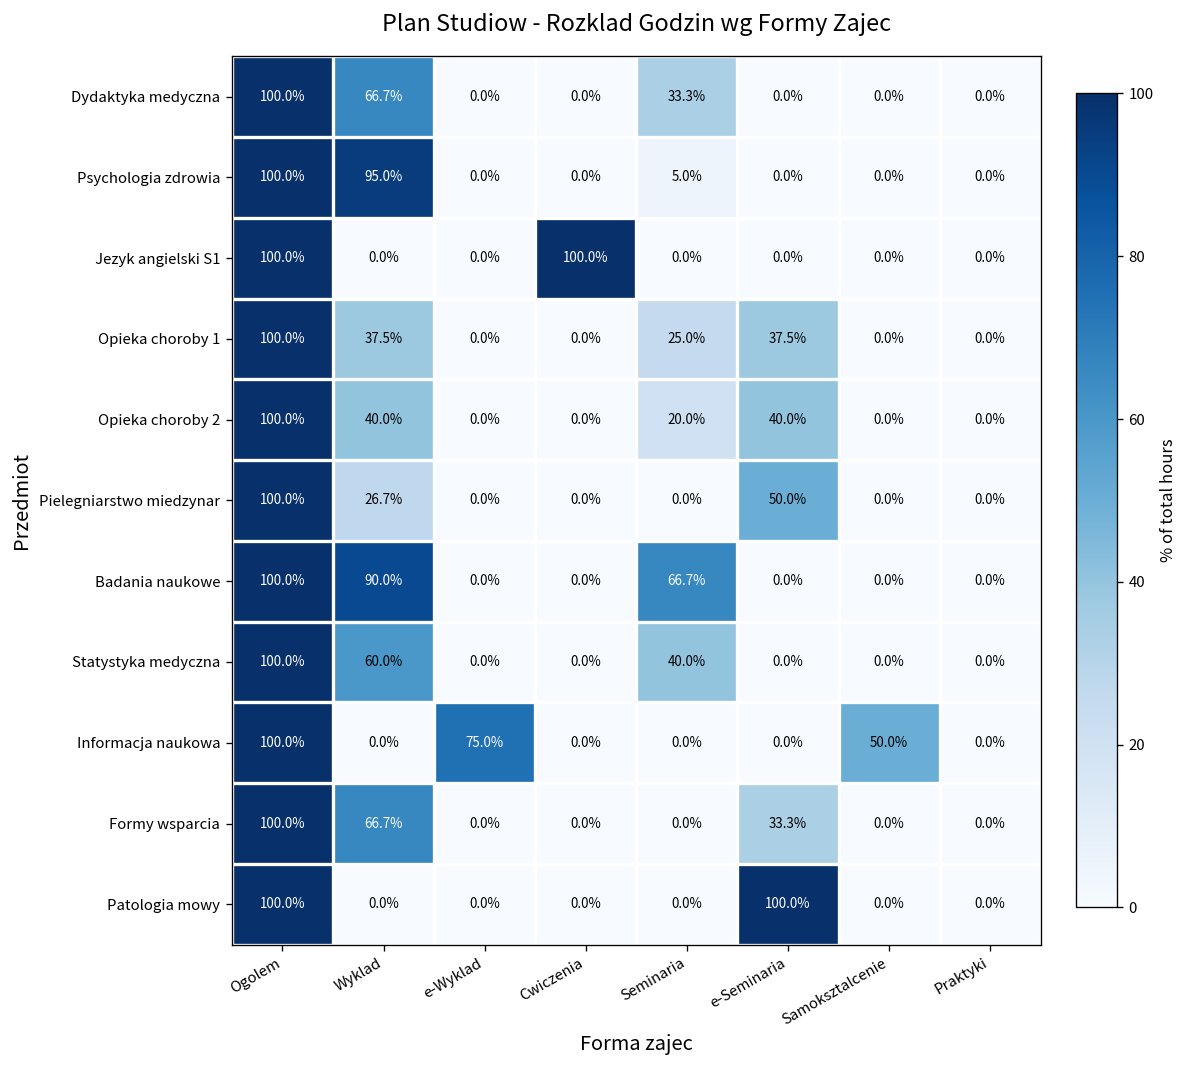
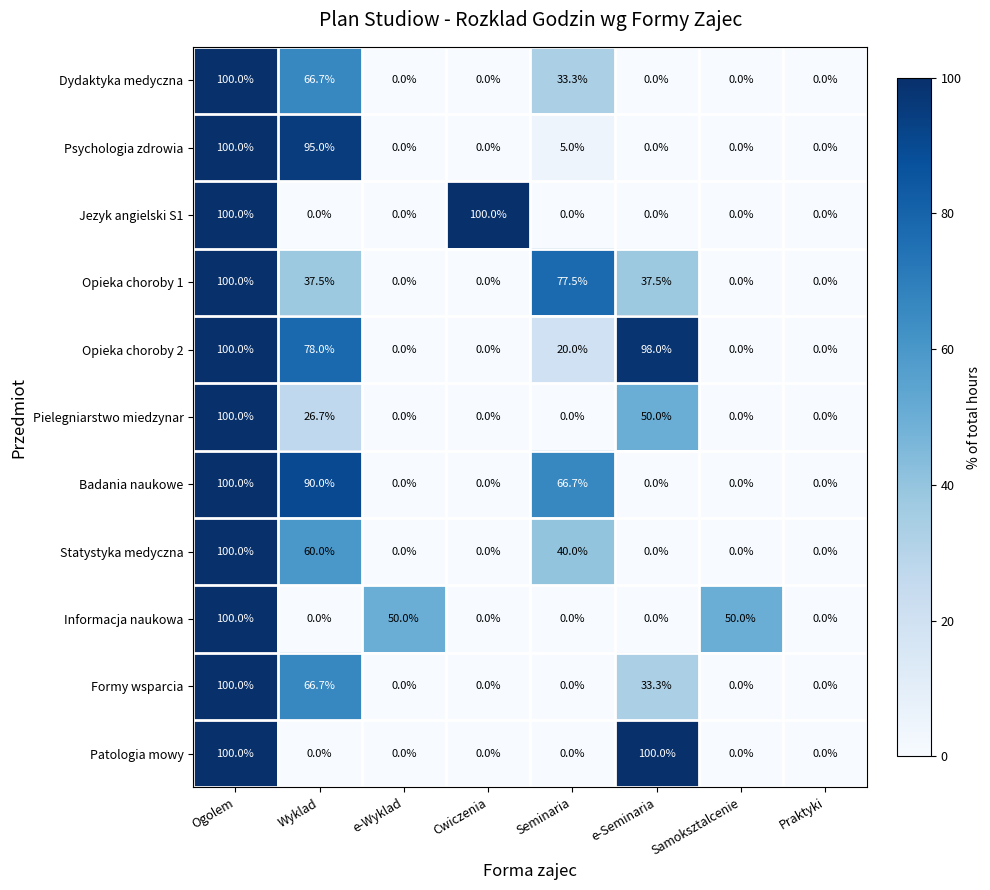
Opieka choroby 1, Seminaria: 25.0% -> 77.5%
Opieka choroby 2, Wyklad: 40.0% -> 78.0%
Opieka choroby 2, e-Seminaria: 40.0% -> 98.0%
Informacja naukowa, e-Wyklad: 75.0% -> 50.0%
